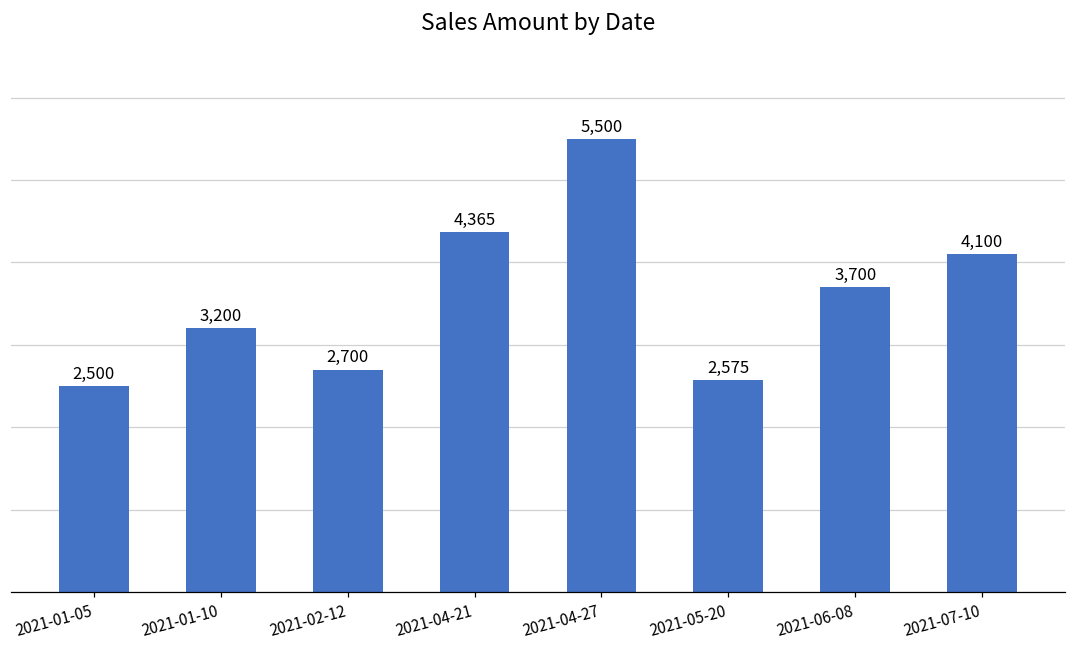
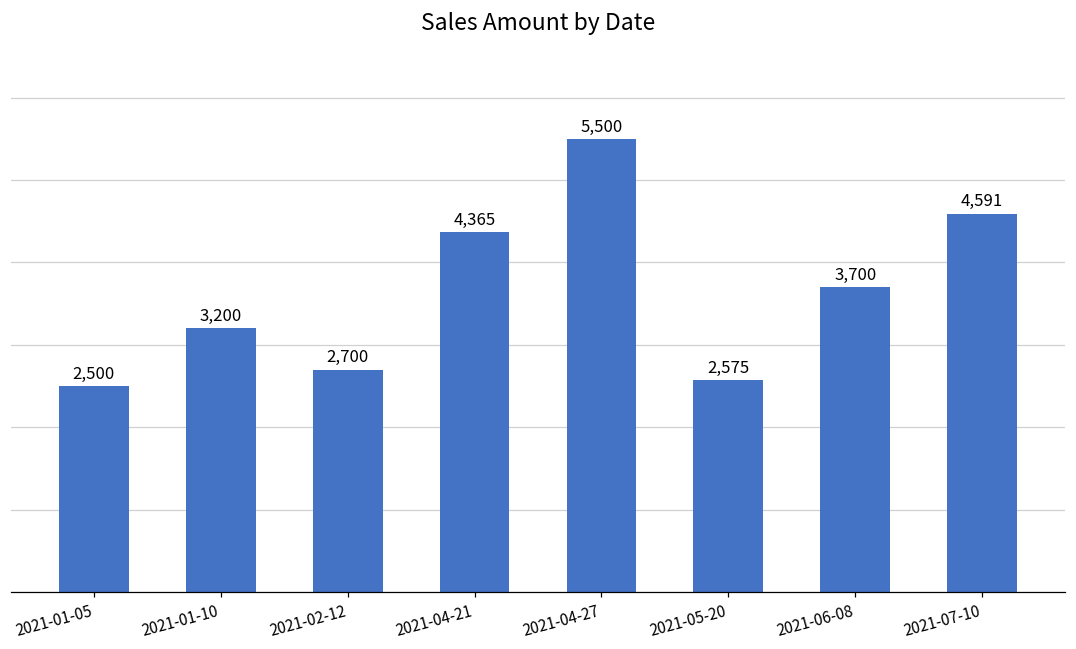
2021-07-10: 4,100 -> 4,591
